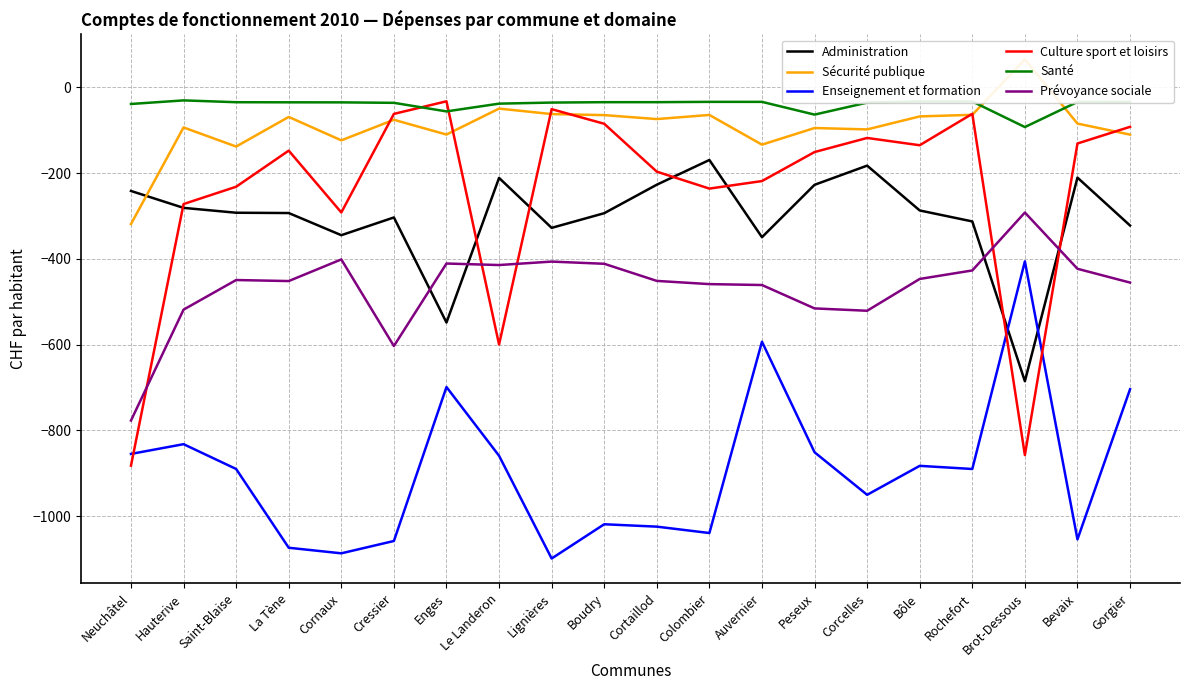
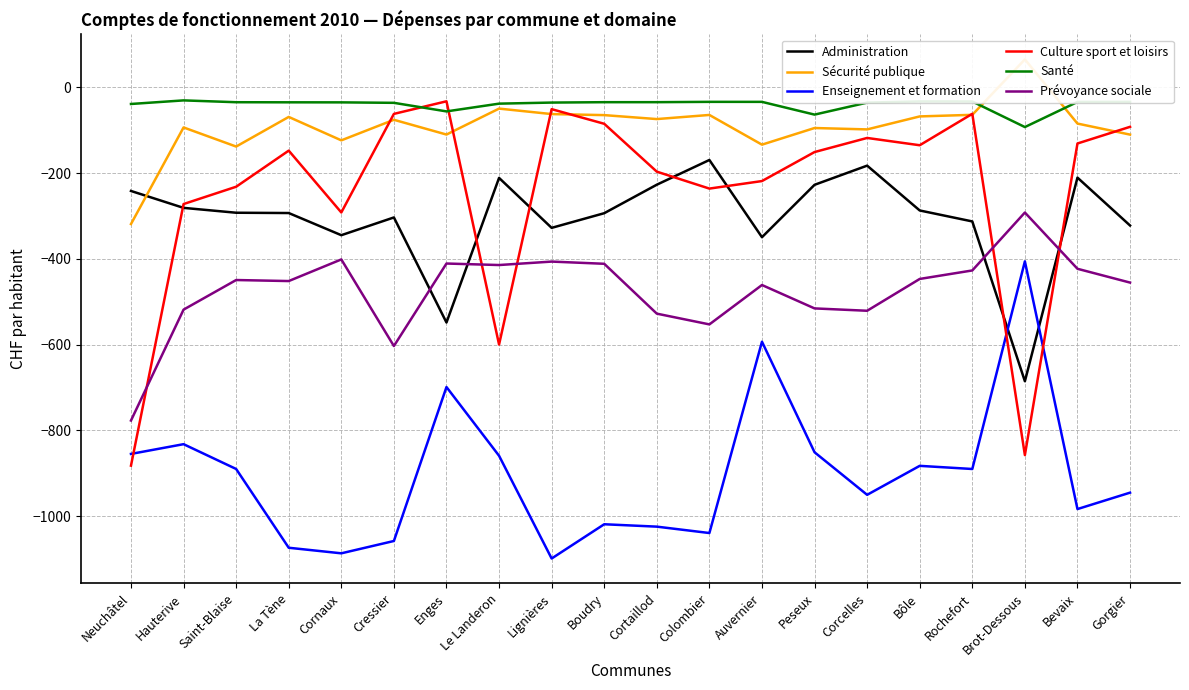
Prévoyance sociale, Cortaillod: -450 -> -530
Prévoyance sociale, Colombier: -460 -> -550
Enseignement et formation, Bevaix: -1050 -> -980
Enseignement et formation, Gorgier: -700 -> -950
